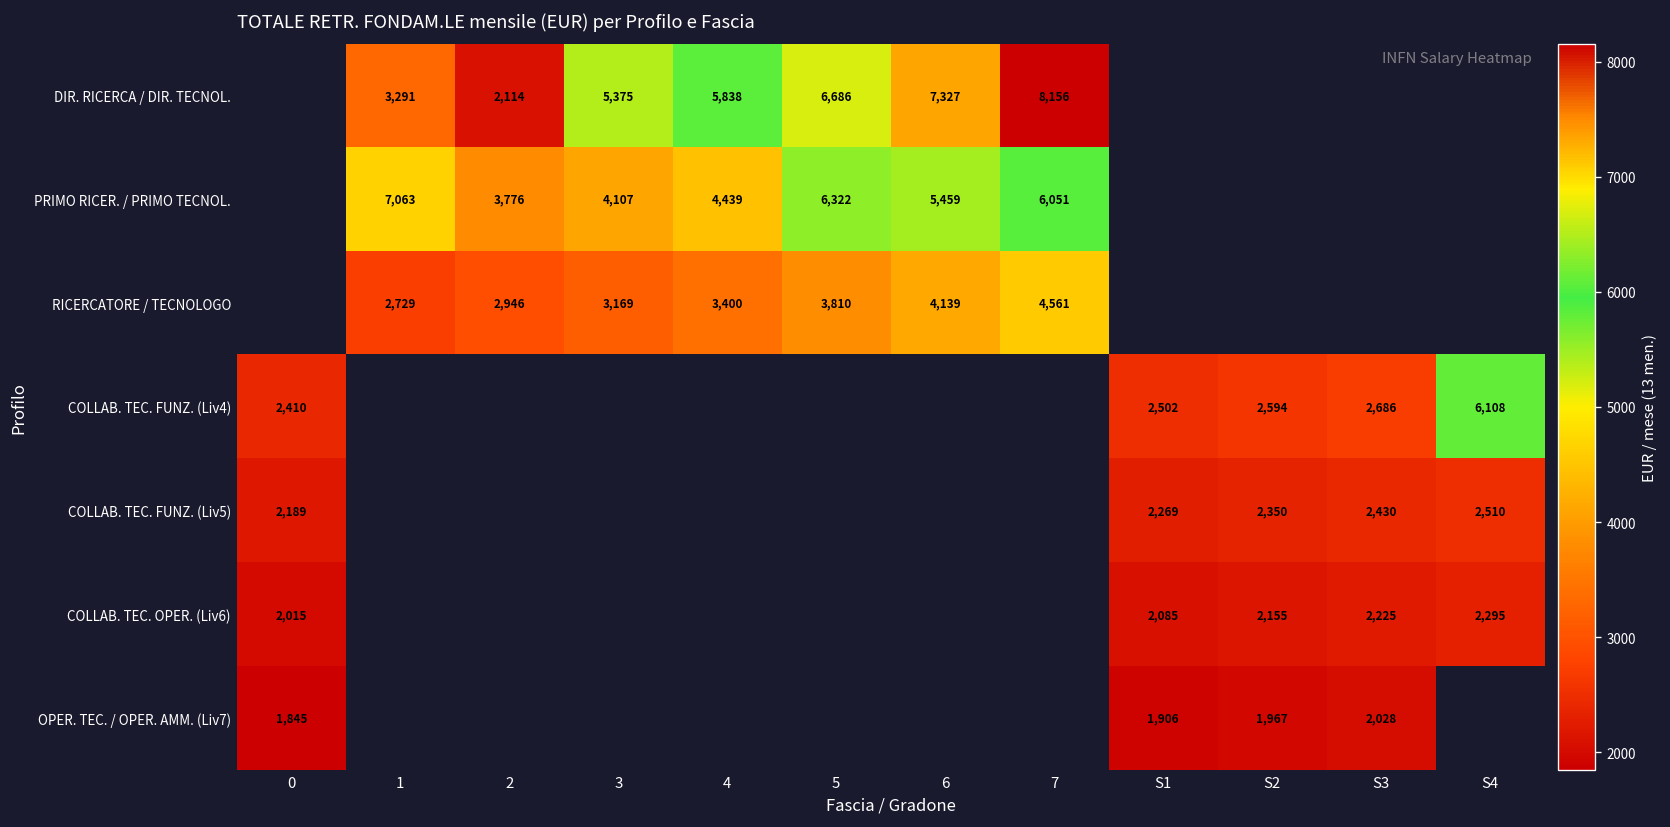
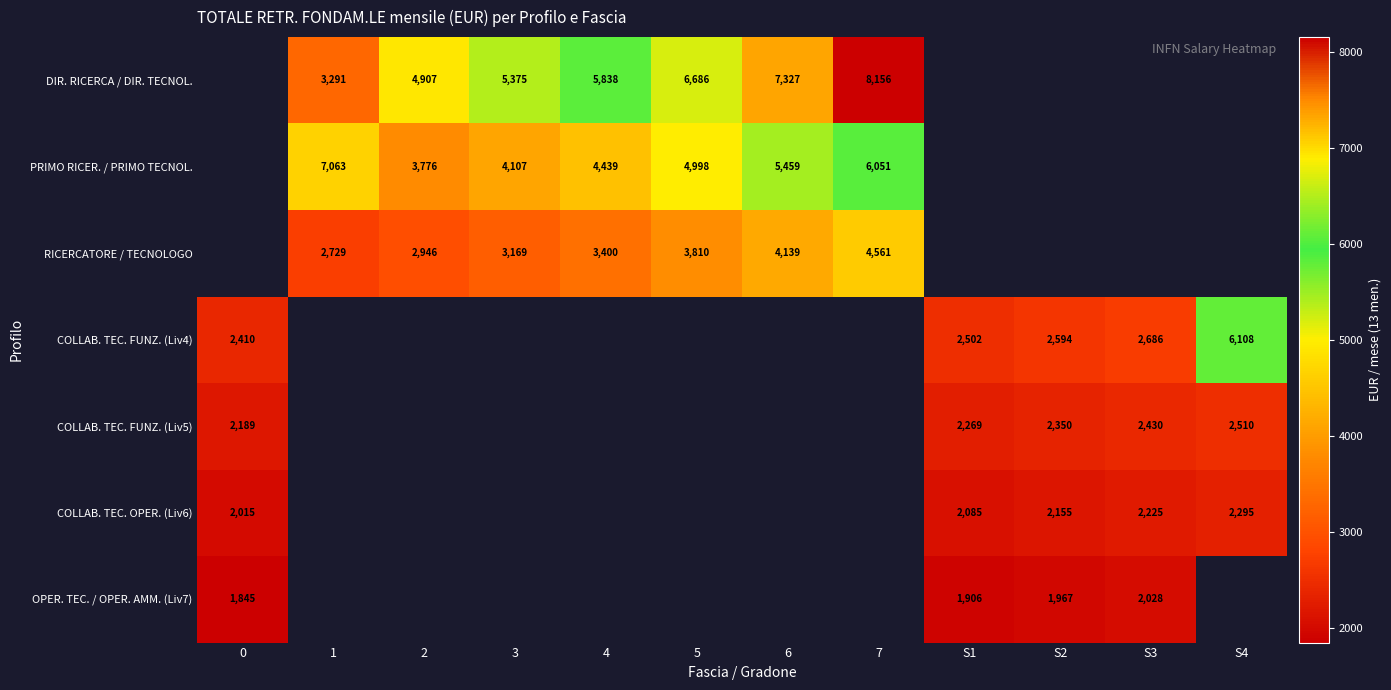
DIR. RICERCA / DIR. TECNOL., 2: 2,114 -> 4,907
PRIMO RICER. / PRIMO TECNOL., 5: 6,322 -> 4,998
